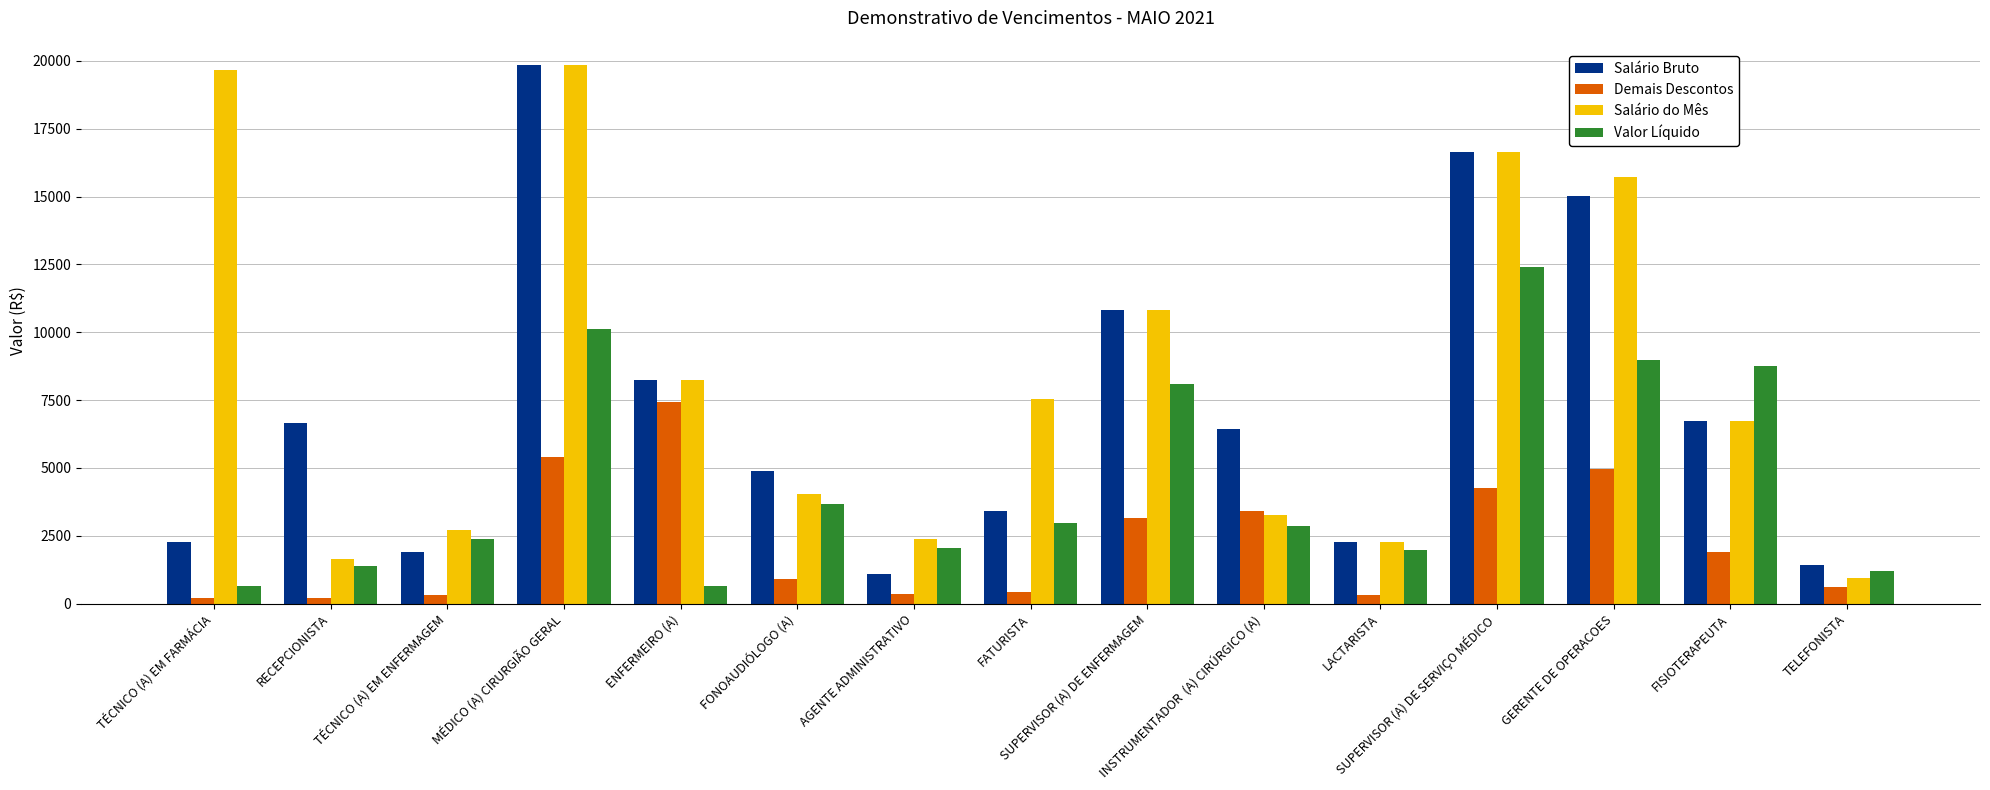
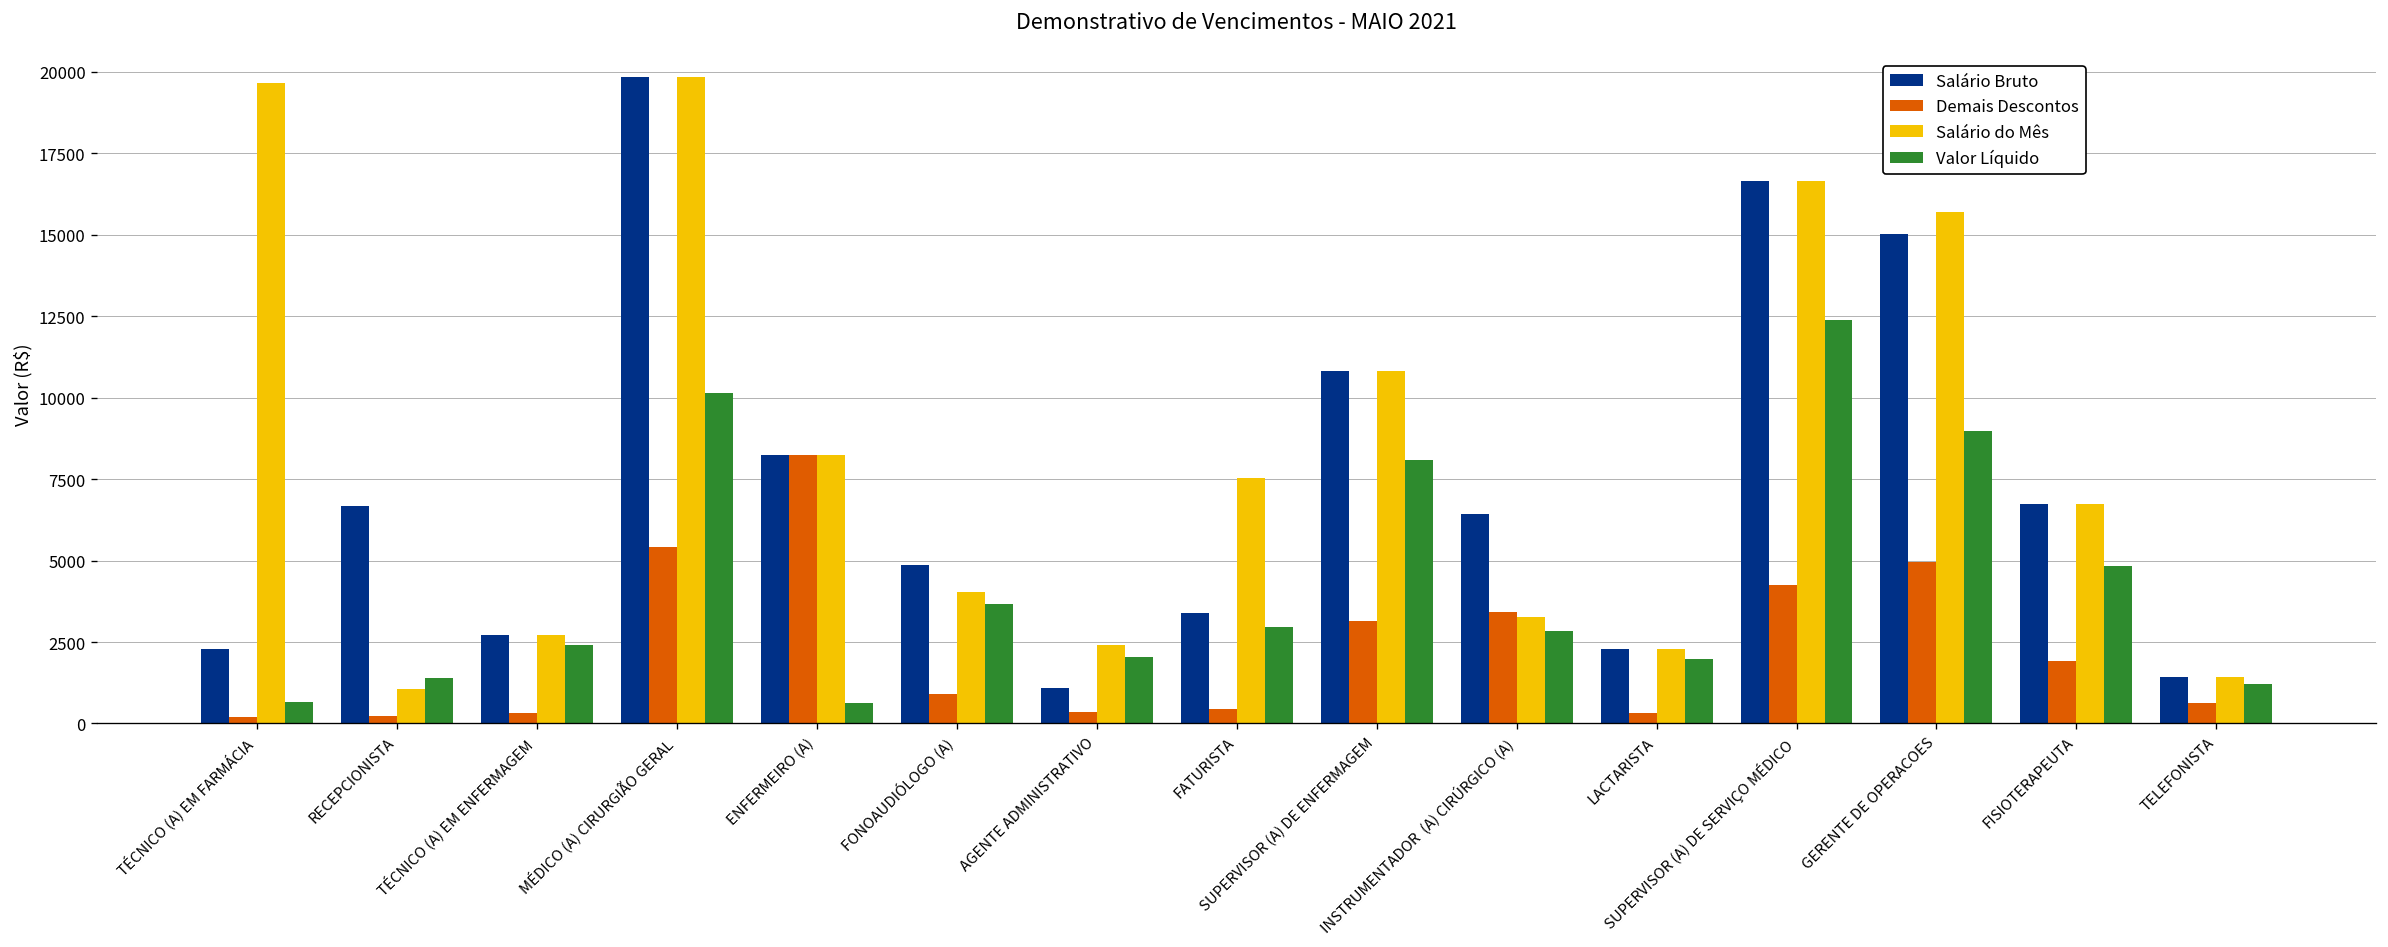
Salário do Mês, RECEPCIONISTA: 1600 -> 1100
Salário Bruto, TÉCNICO (A) EM ENFERMAGEM: 1900 -> 2700
Demais Descontos, ENFERMEIRO (A): 7400 -> 8200
Valor Líquido, FISIOTERAPEUTA: 8700 -> 4800
Salário do Mês, TELEFONISTA: 900 -> 1400
